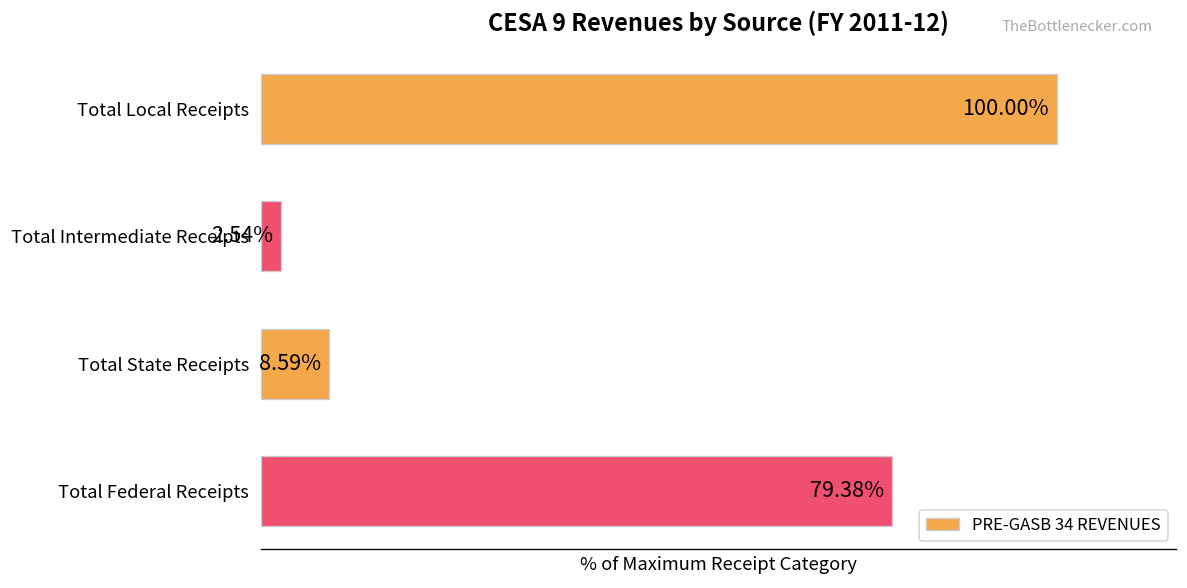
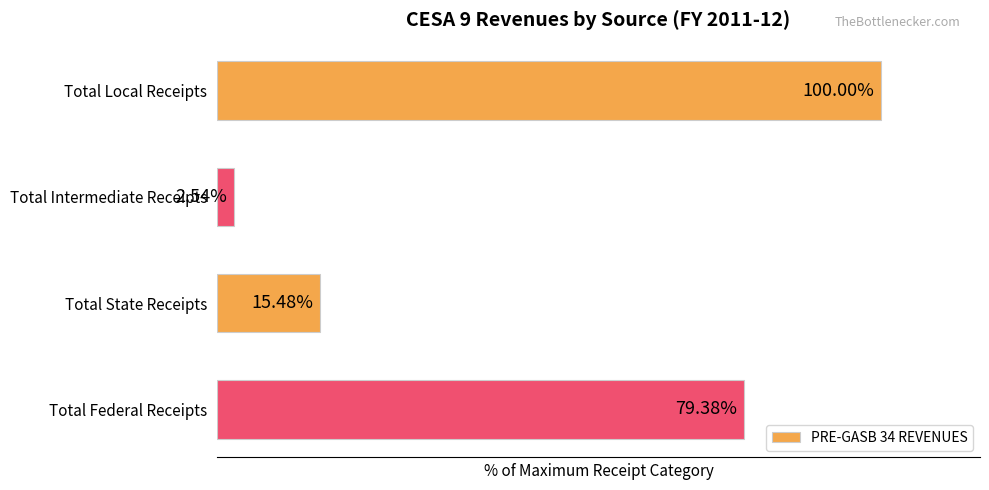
Total State Receipts: 8.59% -> 15.48%
